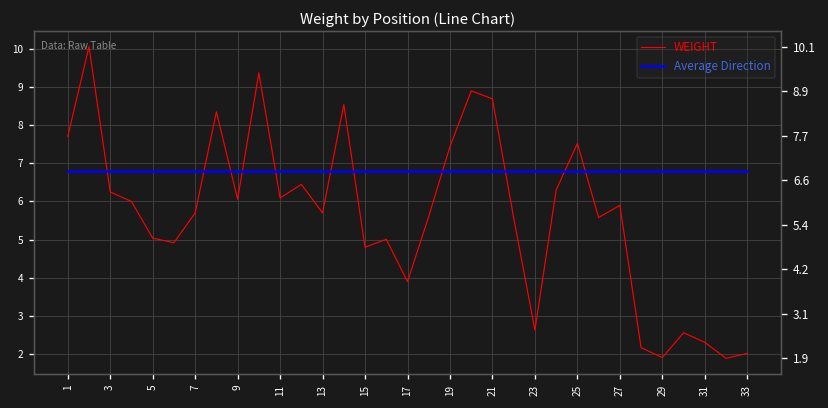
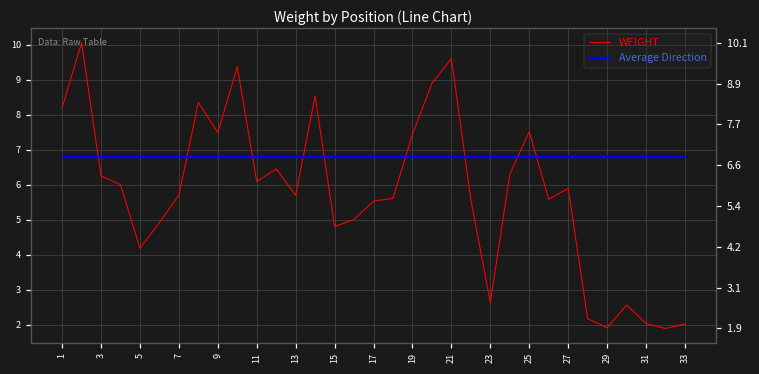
WEIGHT, 1: 7.7 -> 8.2
WEIGHT, 5: 5.0 -> 4.2
WEIGHT, 9: 6.1 -> 7.5
WEIGHT, 17: 3.9 -> 5.5
WEIGHT, 21: 8.7 -> 9.6
WEIGHT, 31: 2.3 -> 2.0
